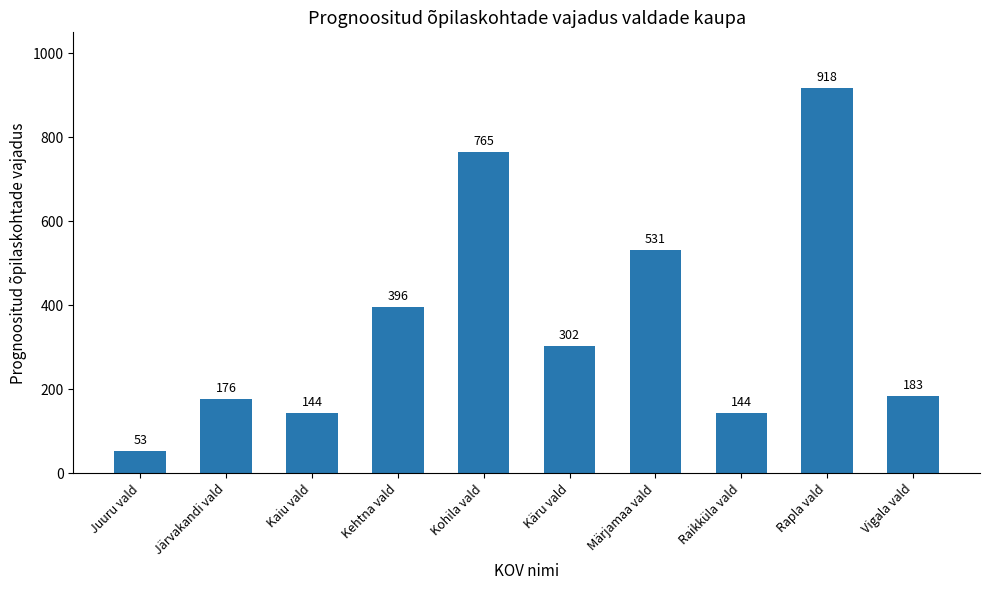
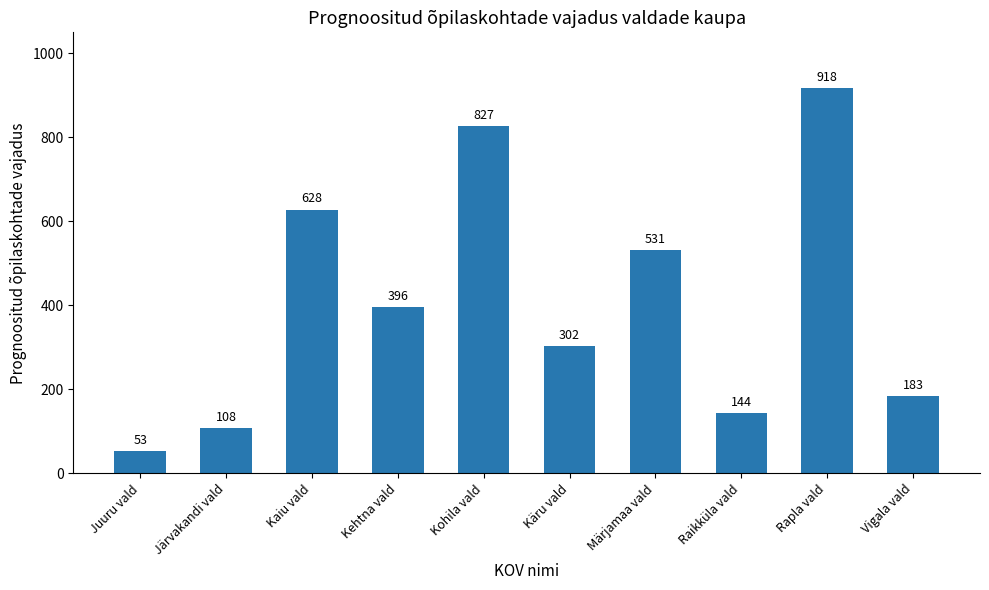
Järvakandi vald: 176 -> 108
Kaiu vald: 144 -> 628
Kohila vald: 765 -> 827
